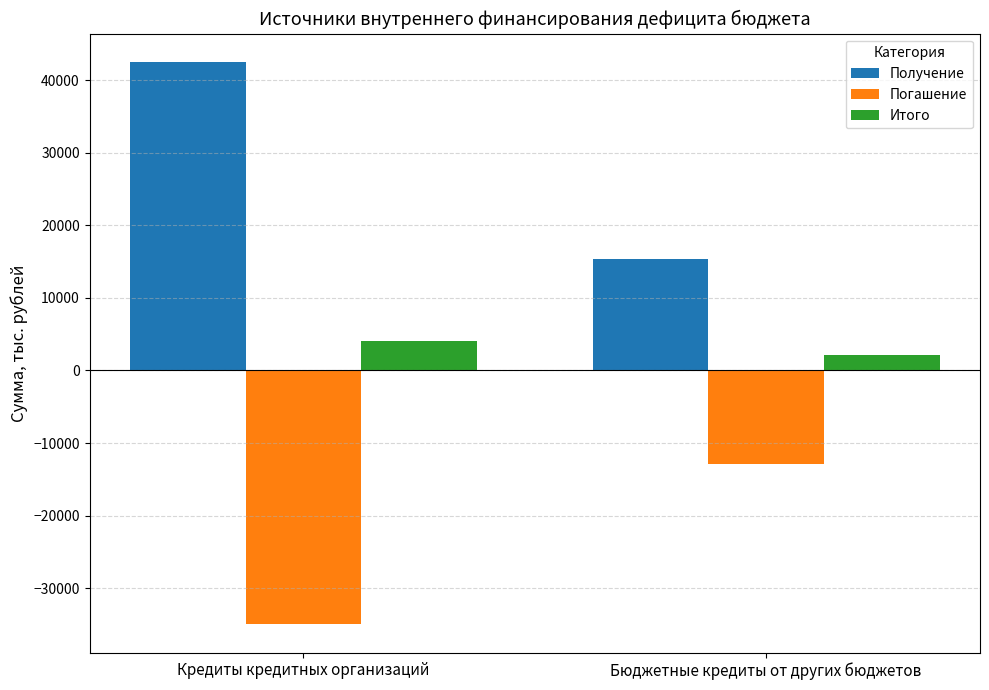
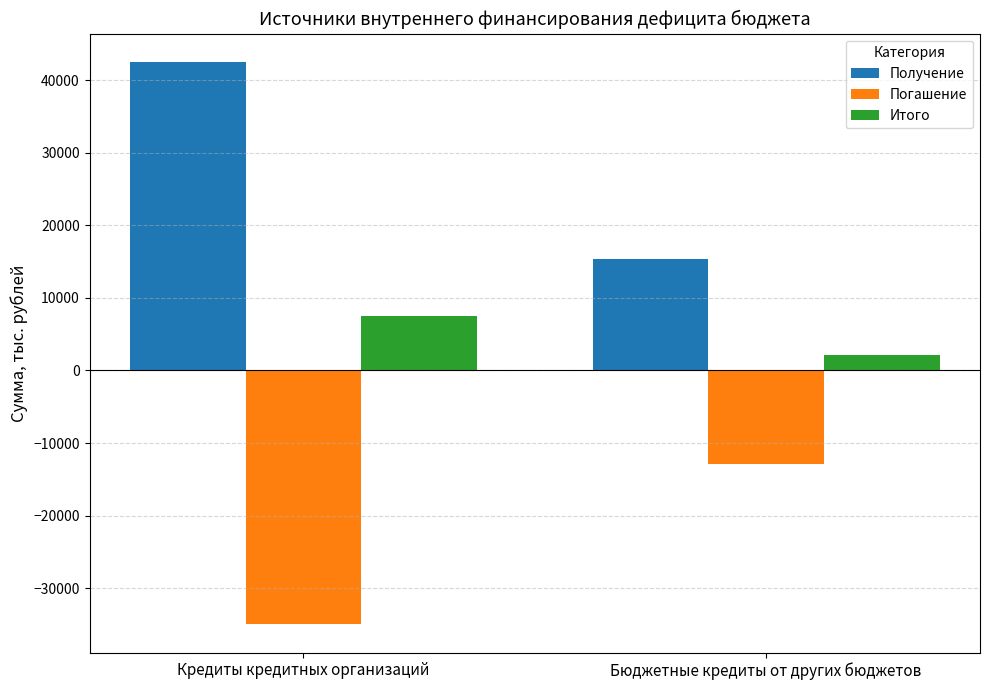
Итого, Кредиты кредитных организаций: 4000 -> 8000
